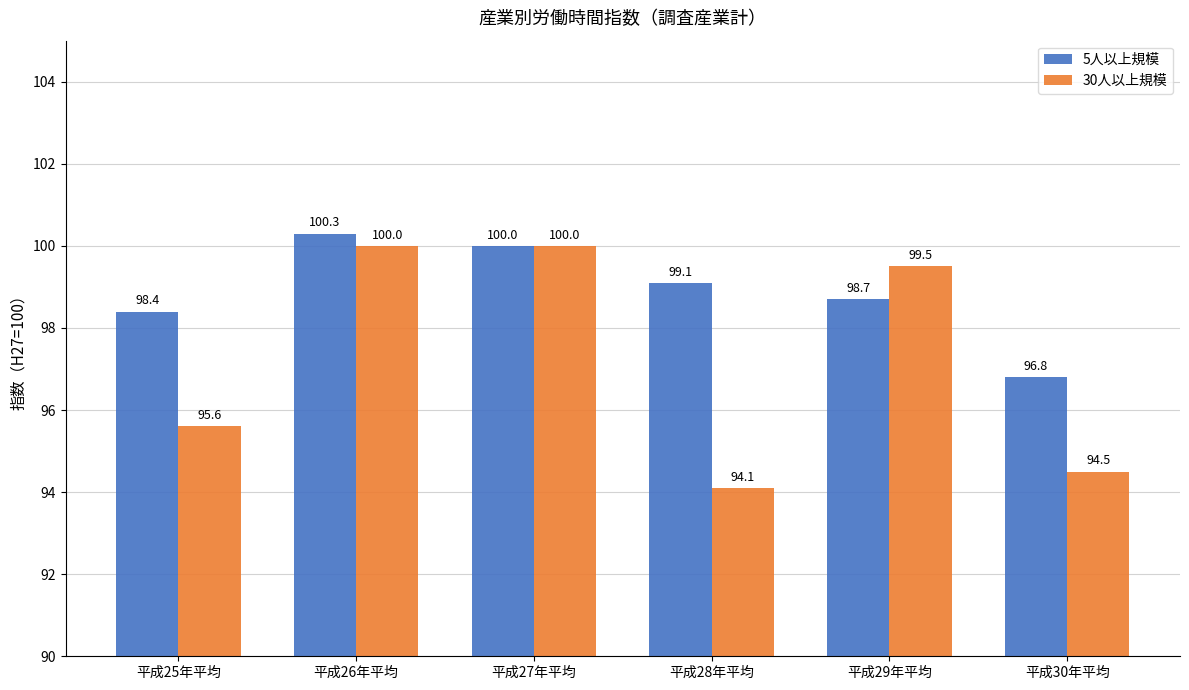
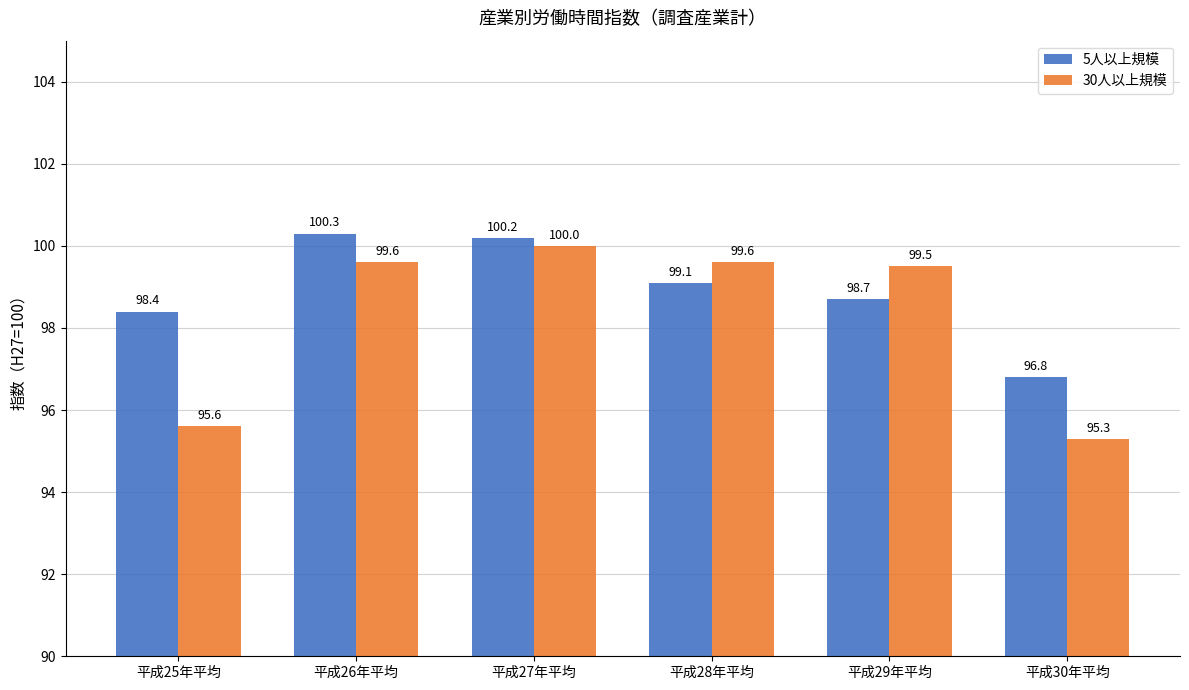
30人以上規模, 平成26年平均: 100.0 -> 99.6
5人以上規模, 平成27年平均: 100.0 -> 100.2
30人以上規模, 平成28年平均: 94.1 -> 99.6
30人以上規模, 平成30年平均: 94.5 -> 95.3
